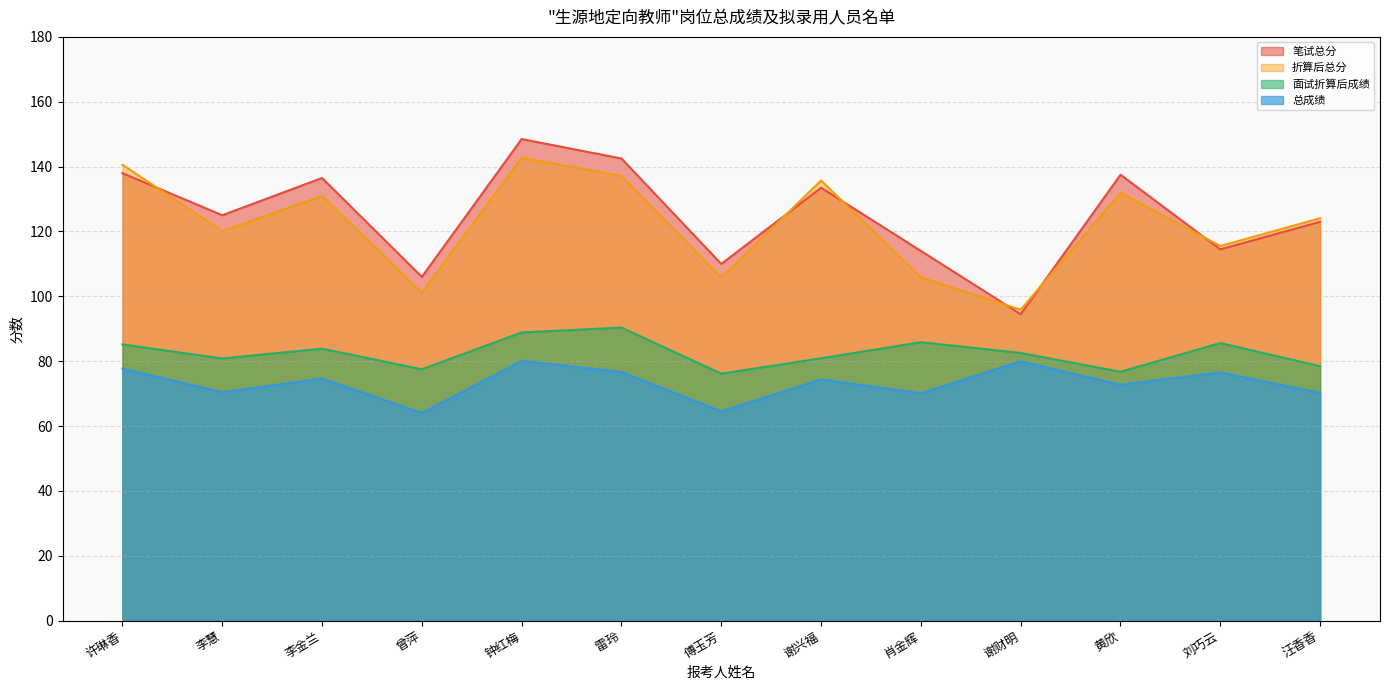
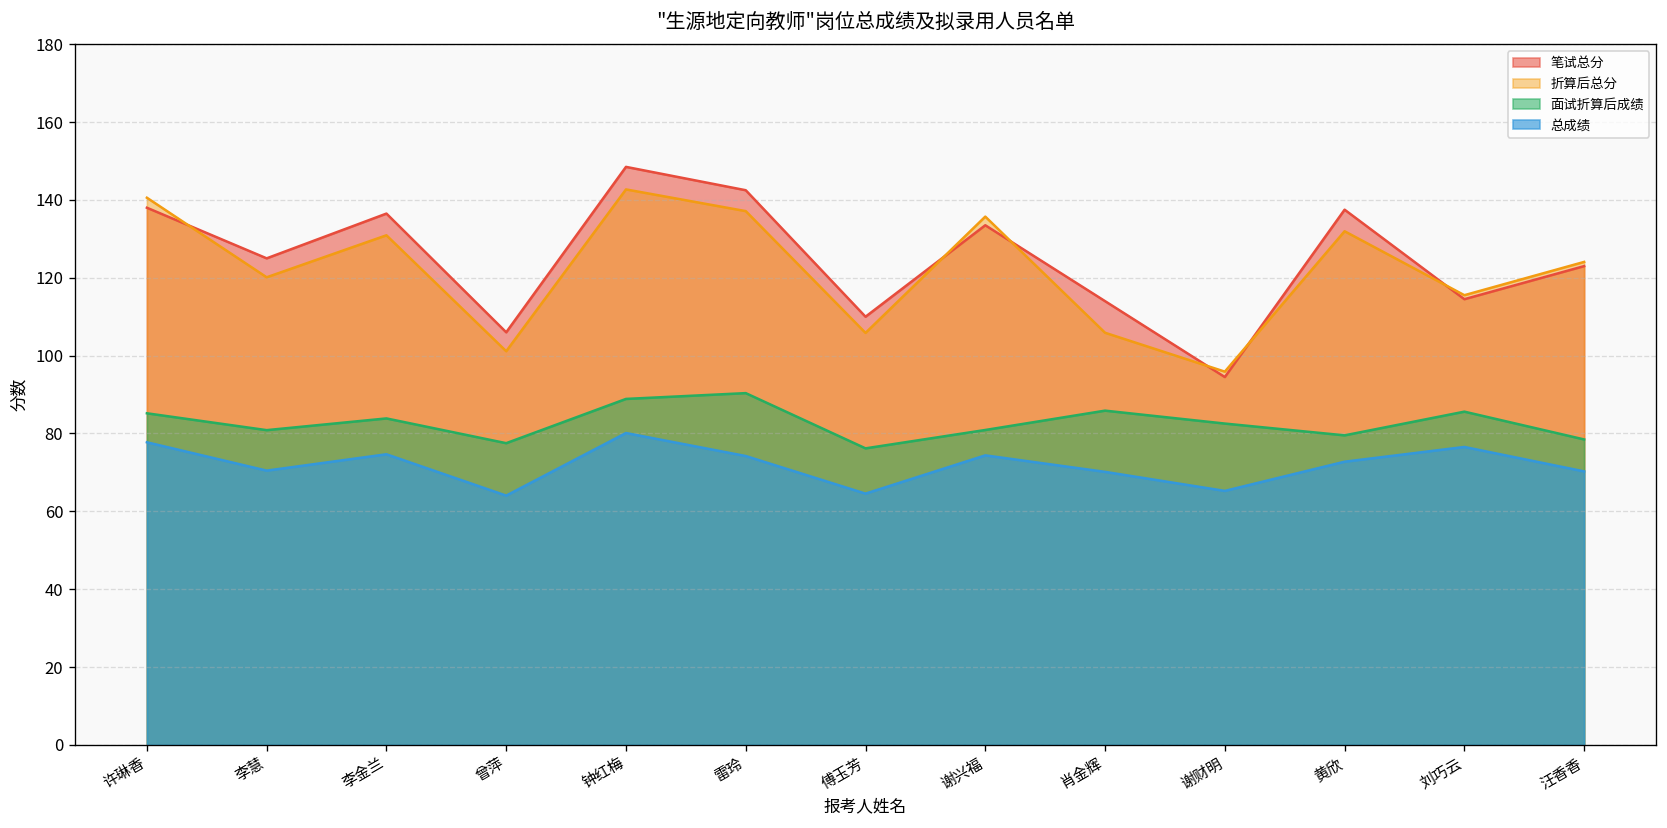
总成绩, 雷玲: 77 -> 74
总成绩, 谢财明: 80 -> 65
面试折算后成绩, 黄欣: 77 -> 80
